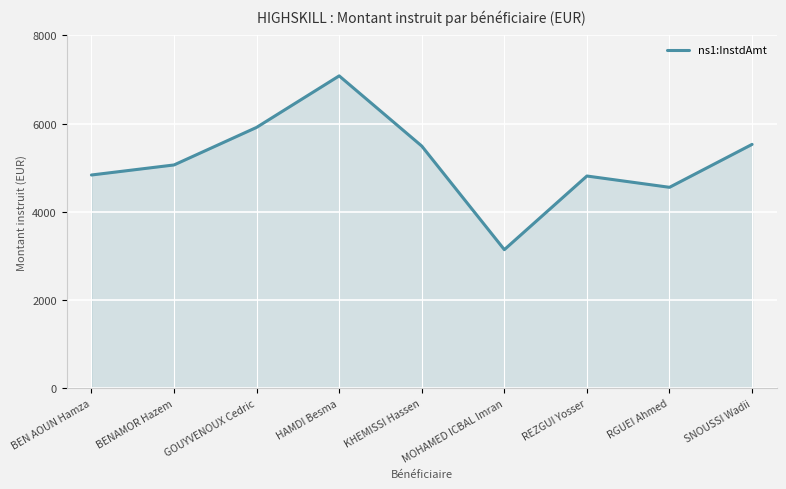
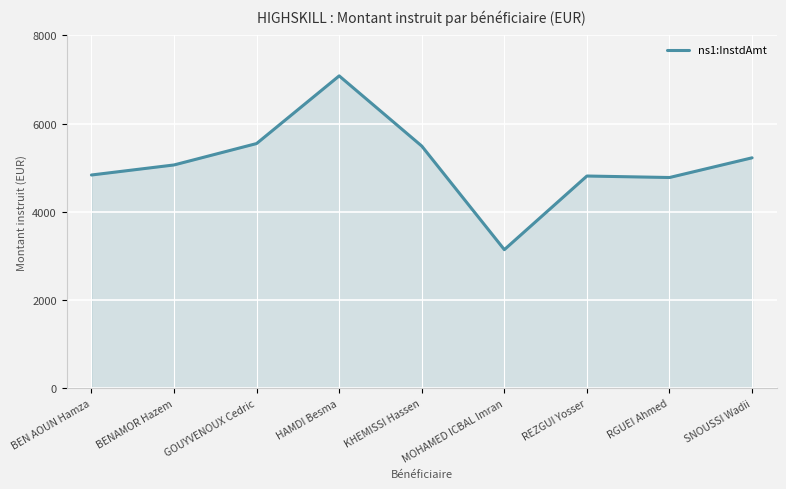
GOUYVENOUX Cedric: 5900 -> 5500
RGUEI Ahmed: 4600 -> 4800
SNOUSSI Wadii: 5500 -> 5200
